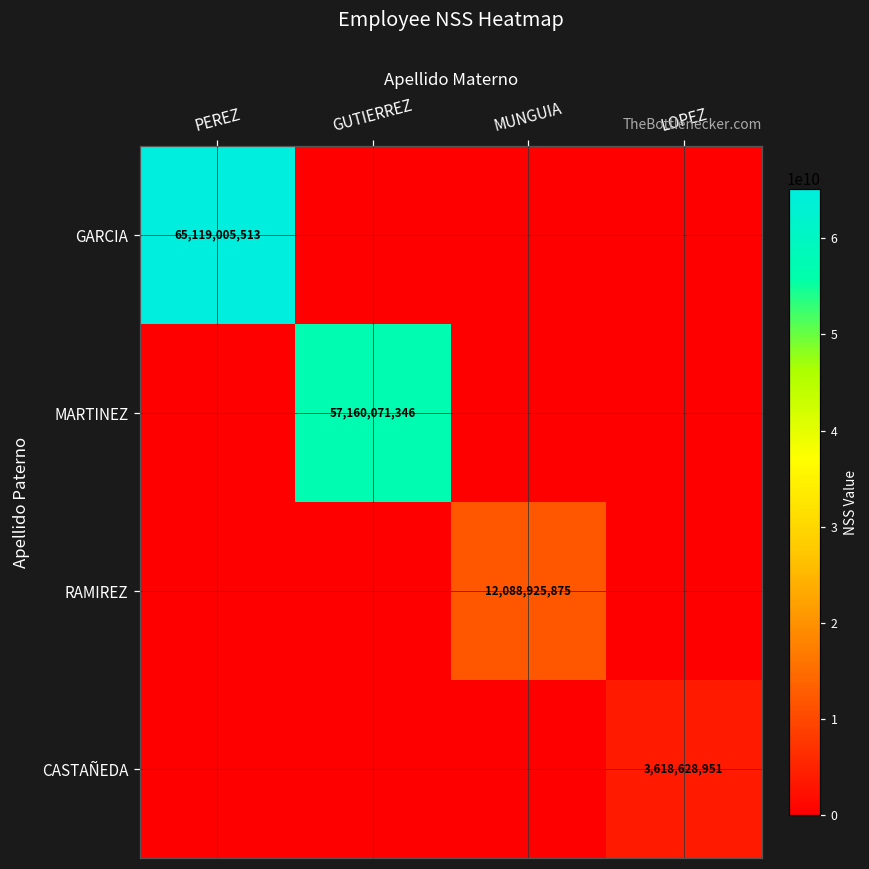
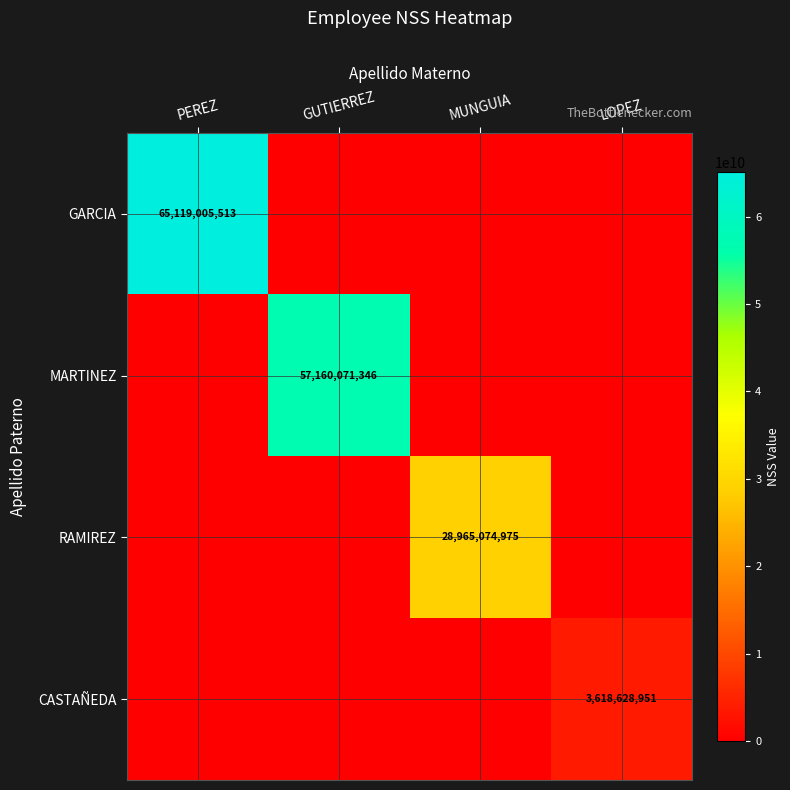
RAMIREZ, MUNGUIA: 12,088,925,875 -> 28,965,074,975
